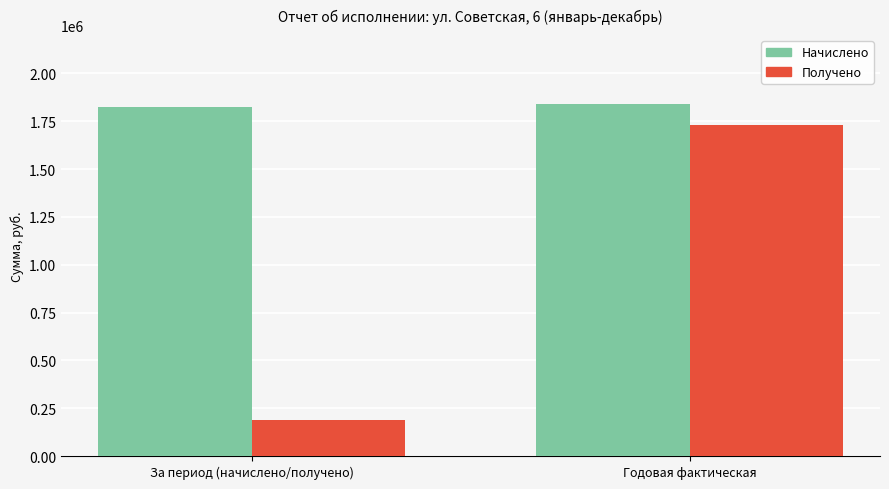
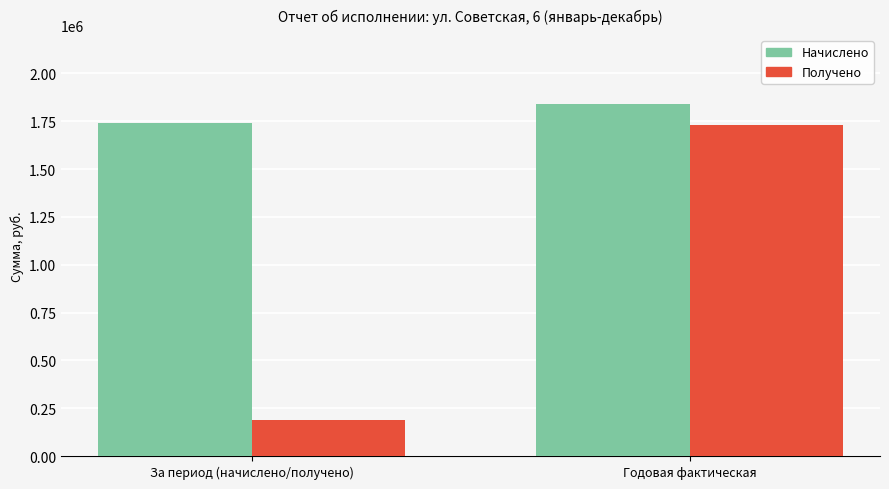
Начислено, За период (начислено/получено): 1820000 -> 1740000
